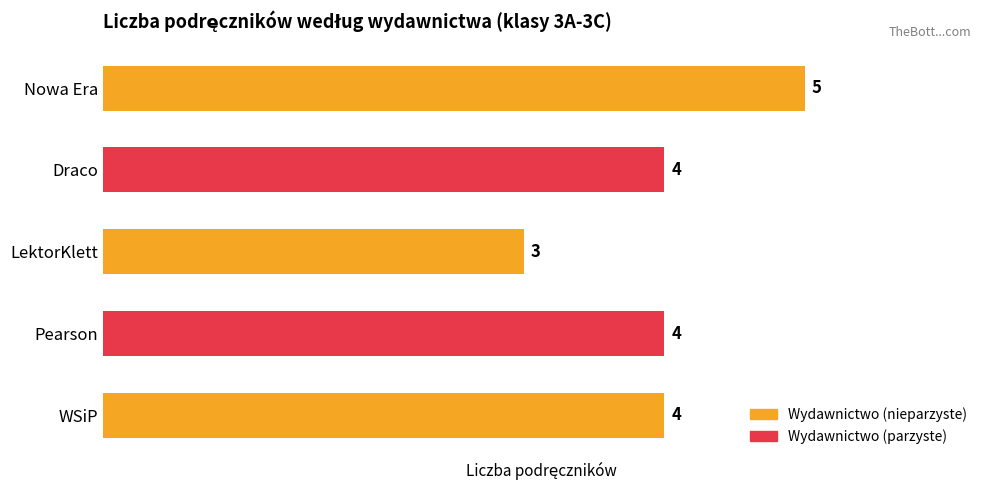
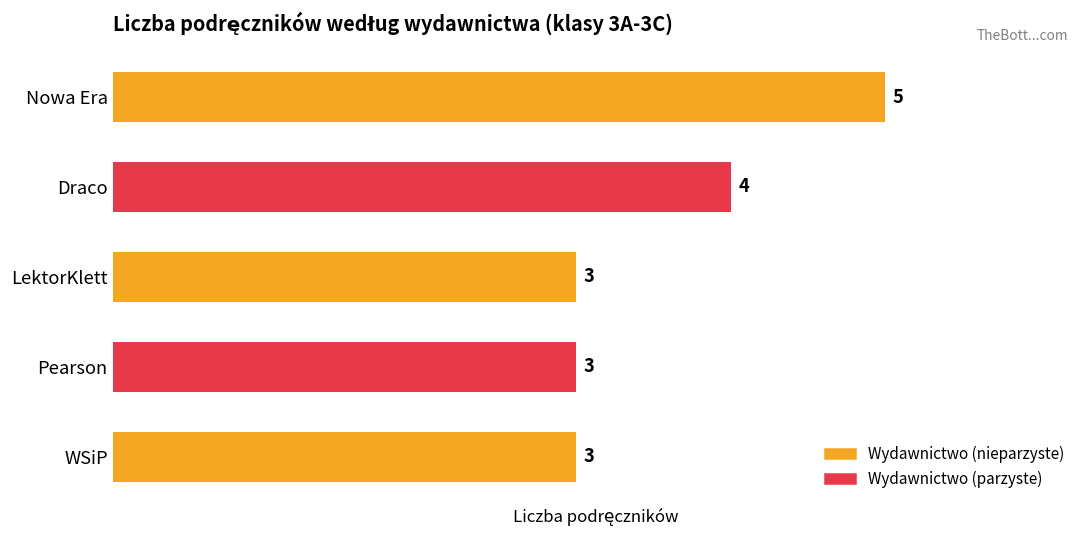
Pearson: 4 -> 3
WSiP: 4 -> 3
